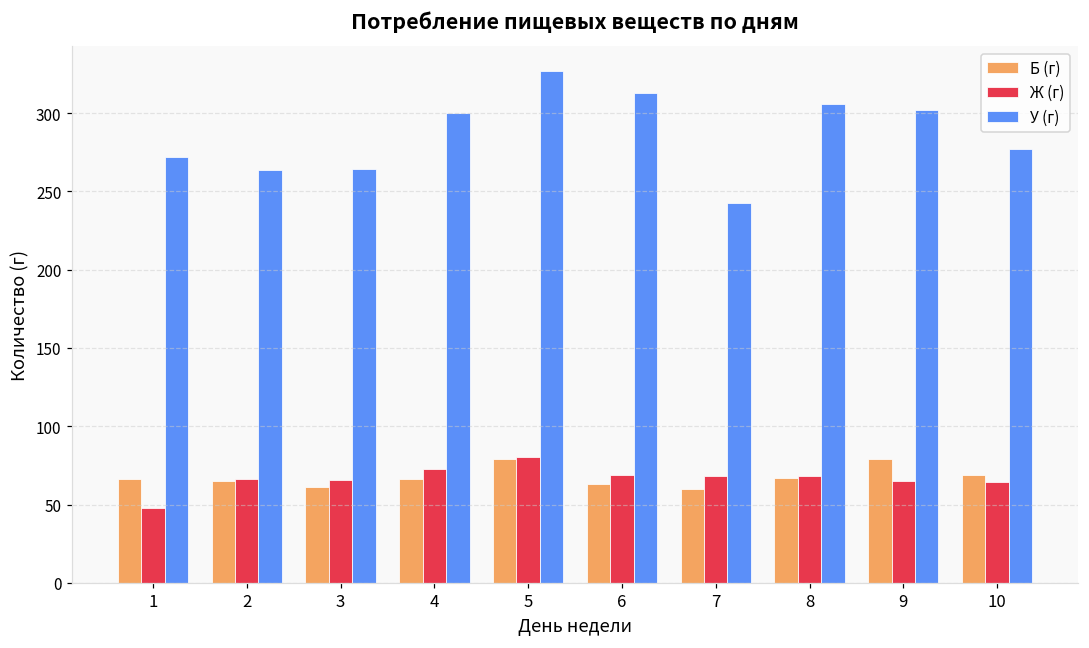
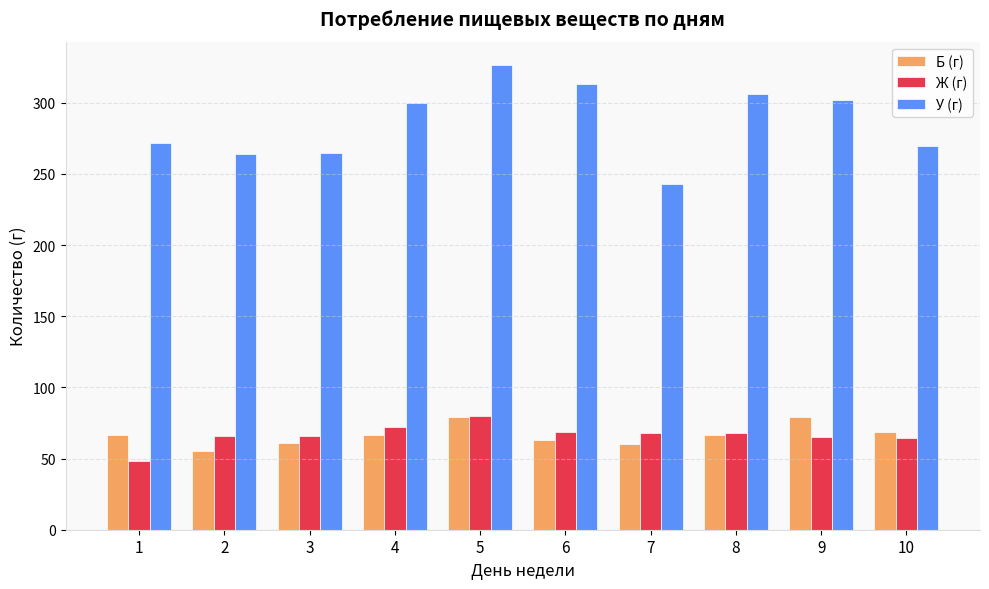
Б (г), 2: 65 -> 55
У (г), 10: 277 -> 270
